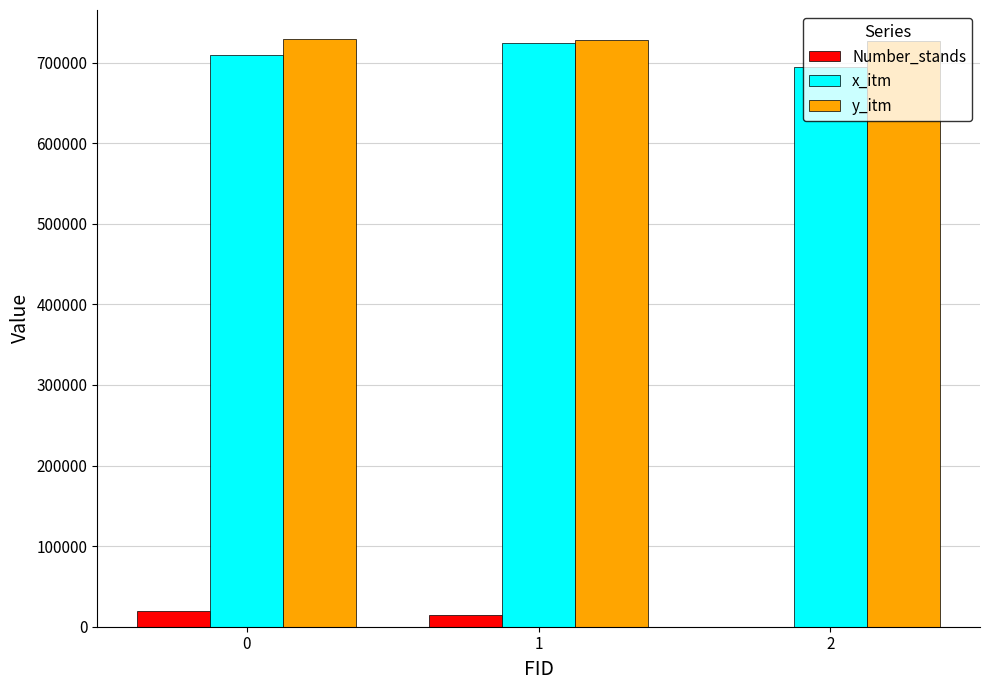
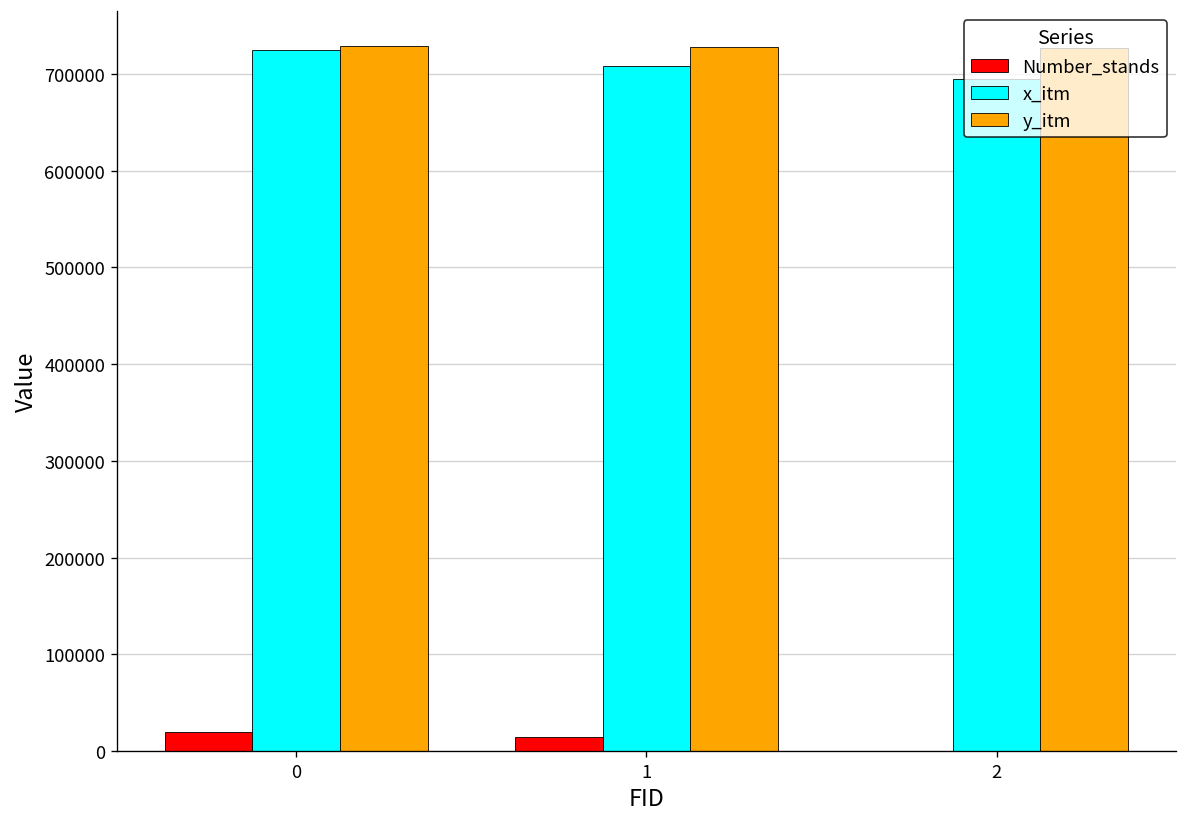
x_itm, 0: 710000 -> 720000
x_itm, 1: 720000 -> 710000
